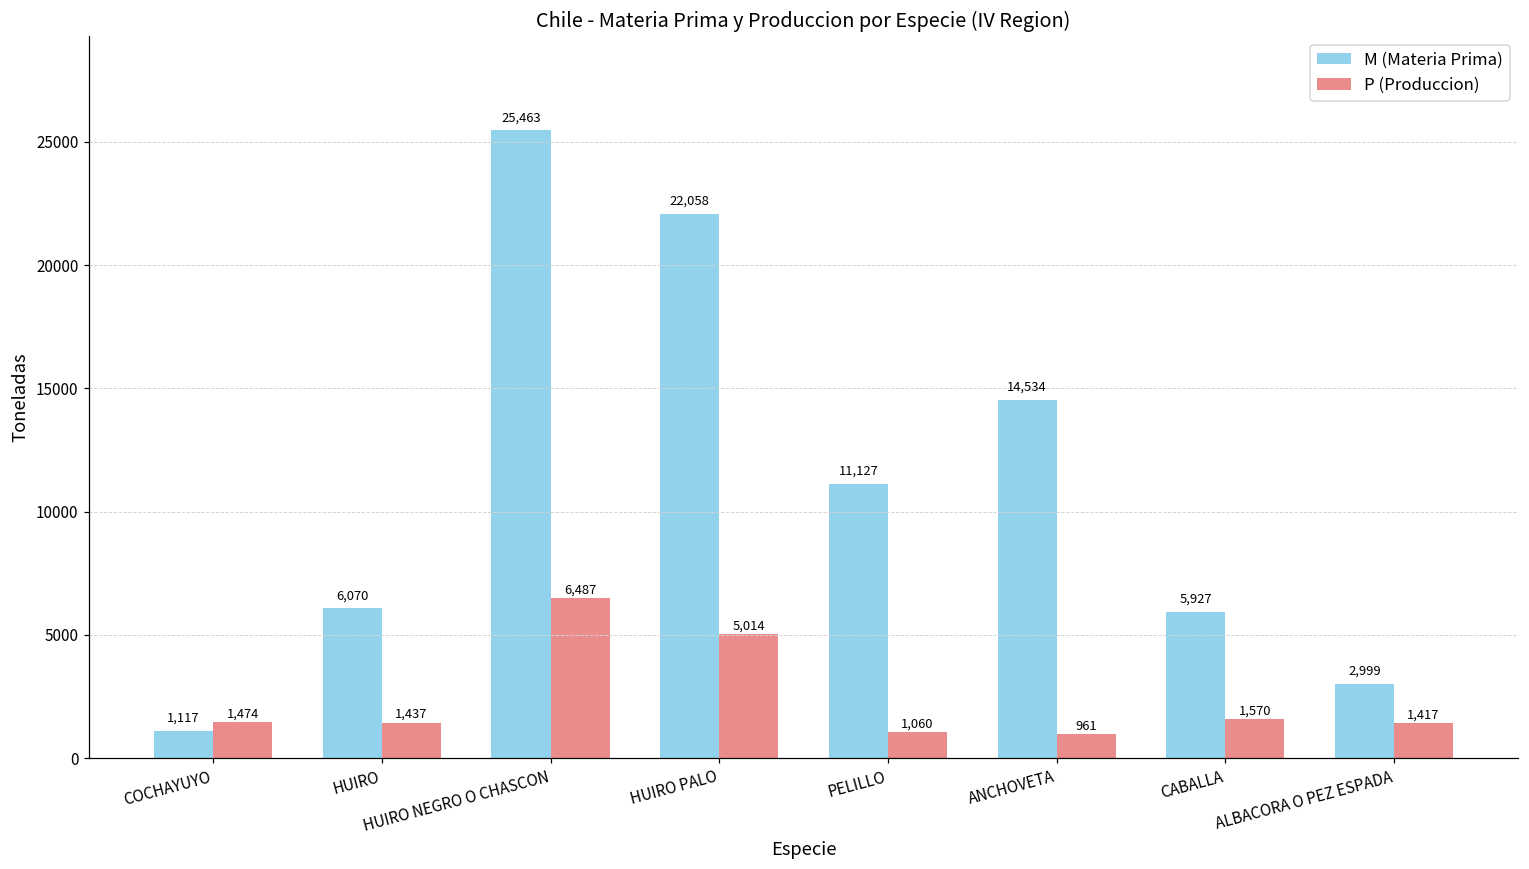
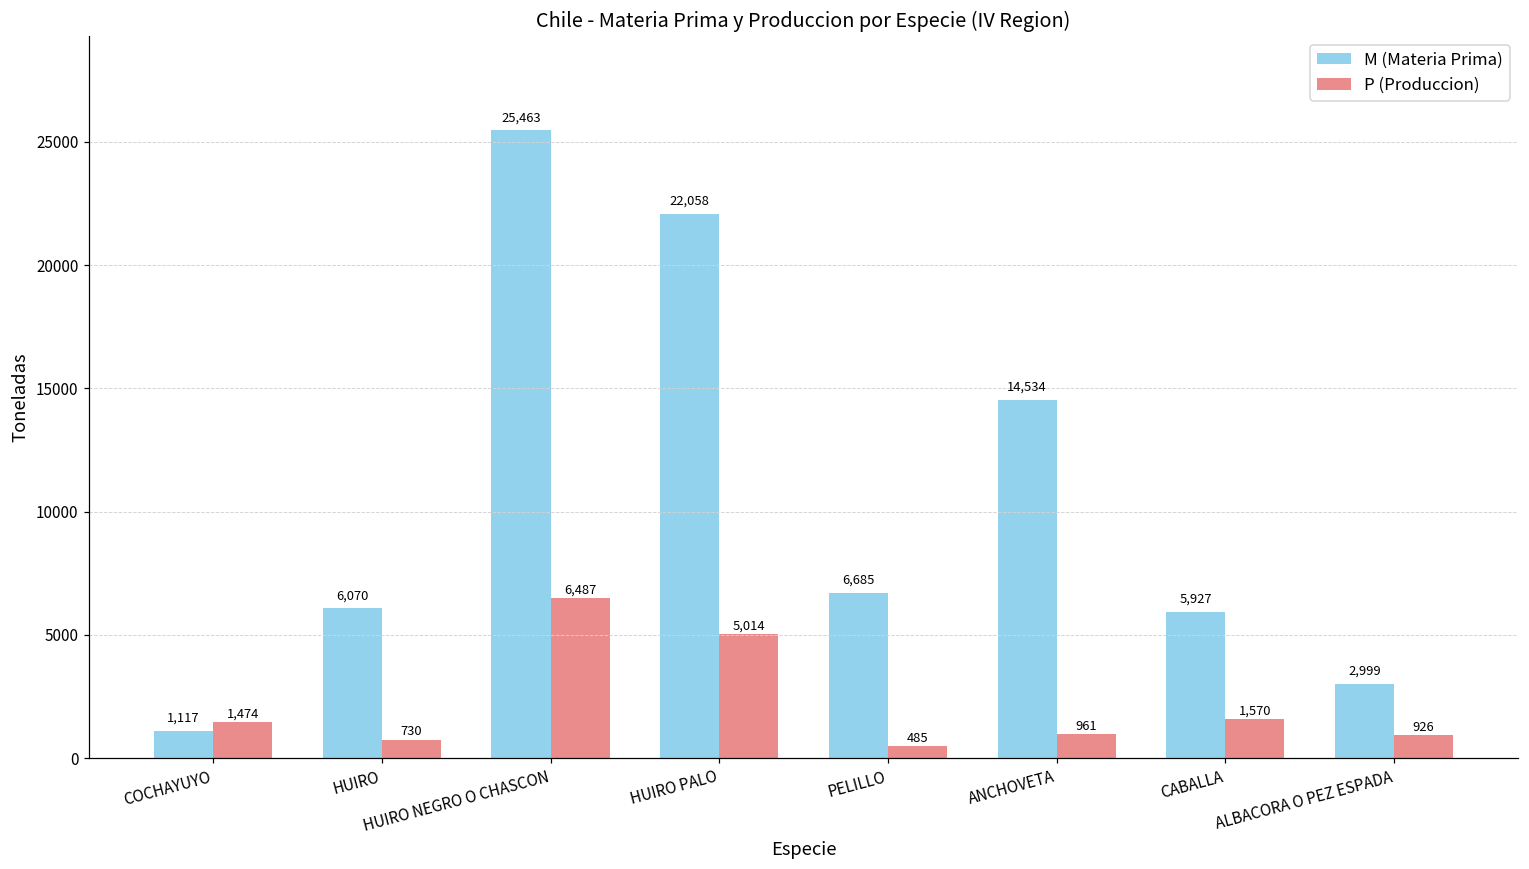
P (Produccion), HUIRO: 1,437 -> 730
M (Materia Prima), PELILLO: 11,127 -> 6,685
P (Produccion), PELILLO: 1,060 -> 485
P (Produccion), ALBACORA O PEZ ESPADA: 1,417 -> 926
